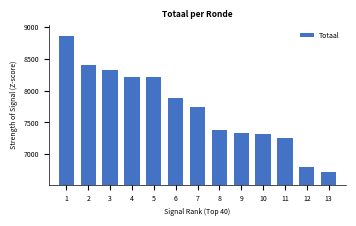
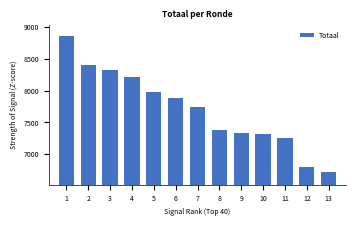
5: 8200 -> 8000
